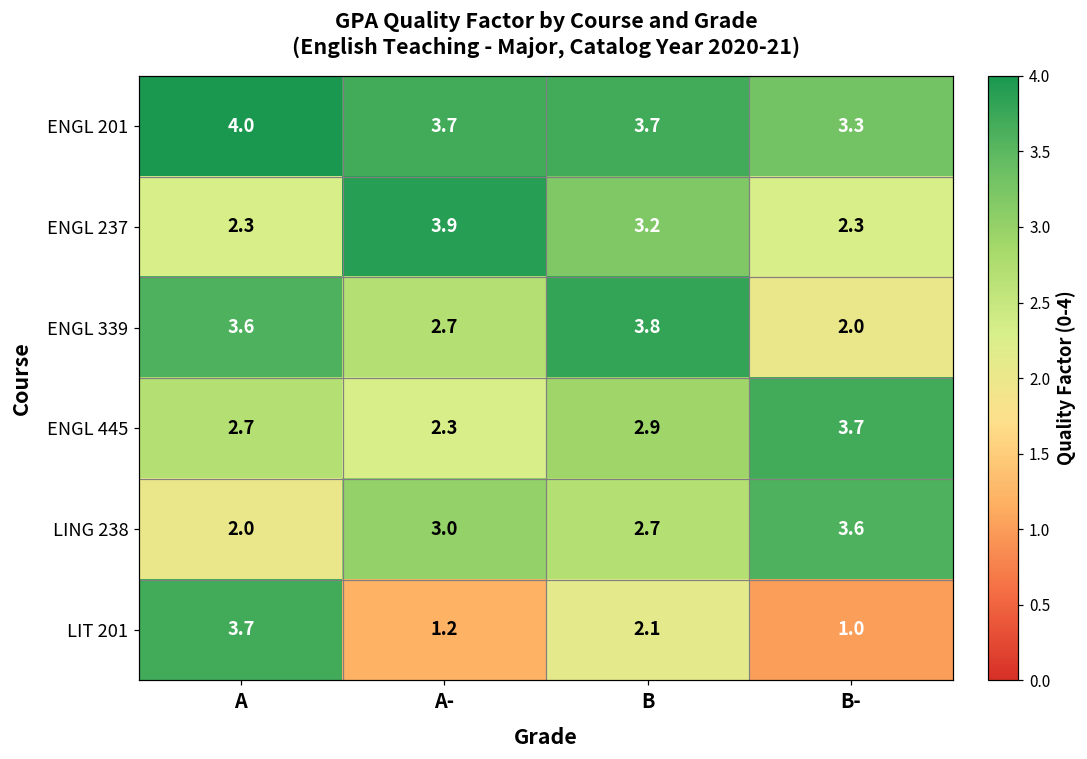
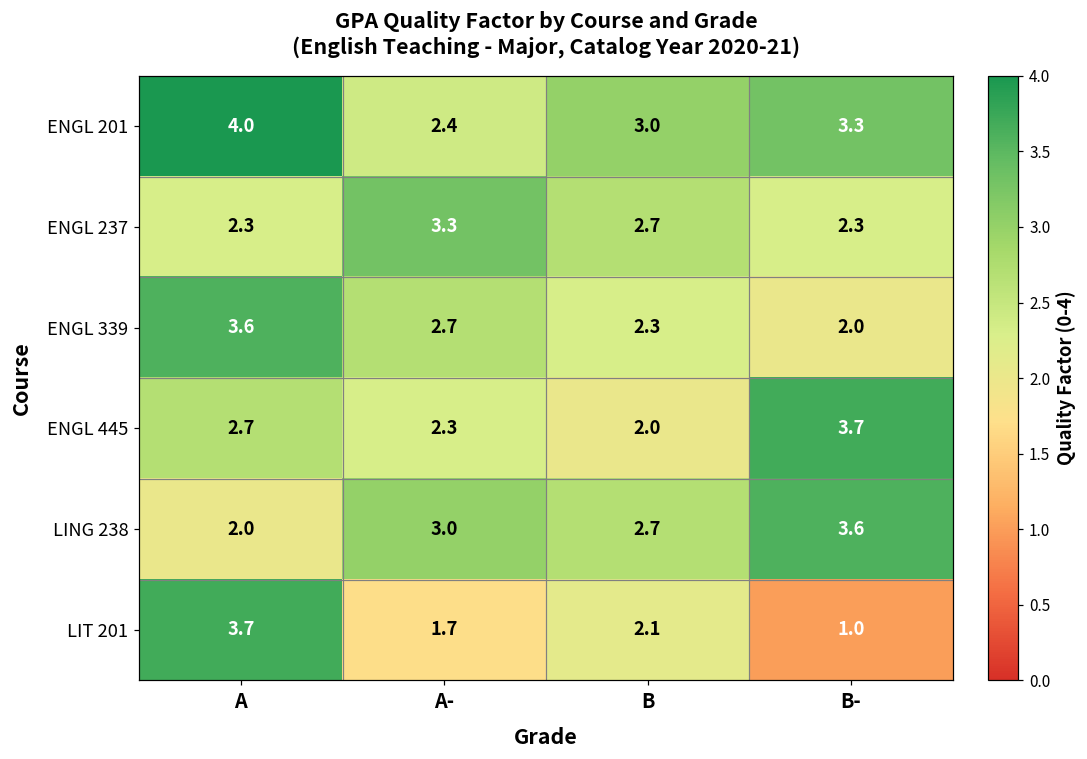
ENGL 201, A-: 3.7 -> 2.4
ENGL 201, B: 3.7 -> 3.0
ENGL 237, A-: 3.9 -> 3.3
ENGL 237, B: 3.2 -> 2.7
ENGL 339, B: 3.8 -> 2.3
ENGL 445, B: 2.9 -> 2.0
LIT 201, A-: 1.2 -> 1.7
